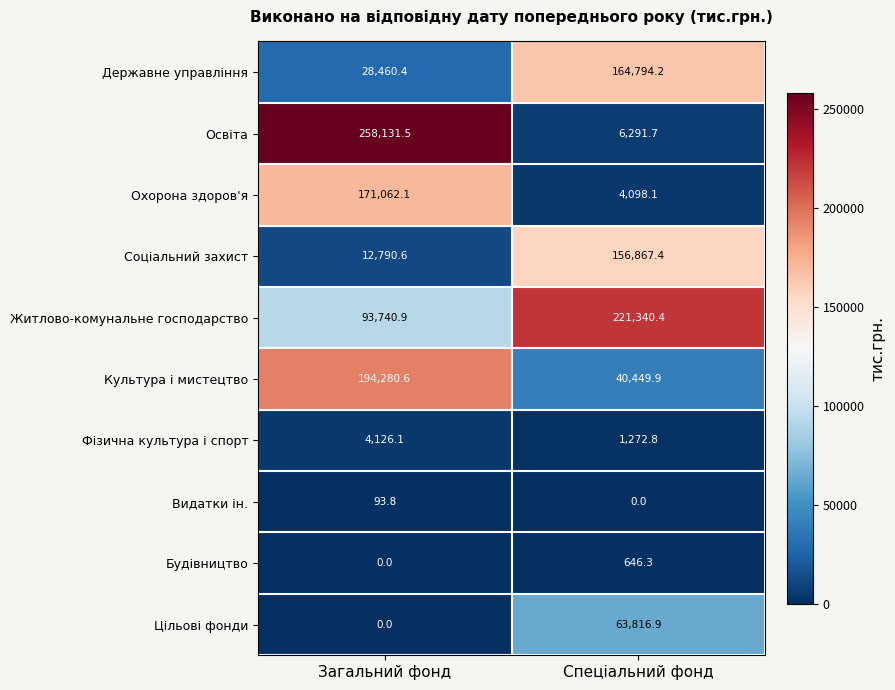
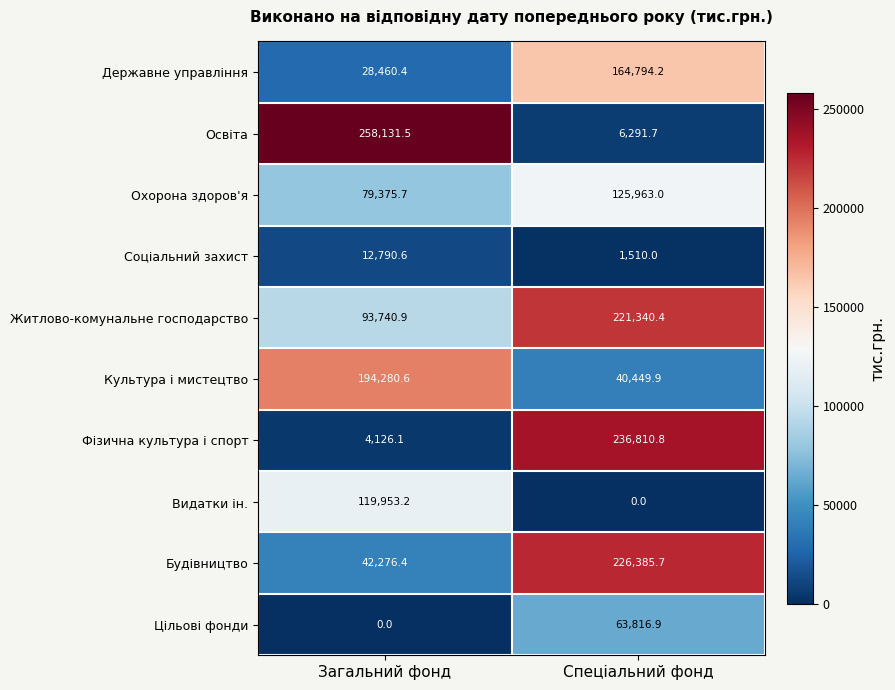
Охорона здоров'я, Загальний фонд: 171,062.1 -> 79,375.7
Охорона здоров'я, Спеціальний фонд: 4,098.1 -> 125,963.0
Соціальний захист, Спеціальний фонд: 156,867.4 -> 1,510.0
Фізична культура і спорт, Спеціальний фонд: 1,272.8 -> 236,810.8
Видатки ін., Загальний фонд: 93.8 -> 119,953.2
Будівництво, Загальний фонд: 0.0 -> 42,276.4
Будівництво, Спеціальний фонд: 646.3 -> 226,385.7
